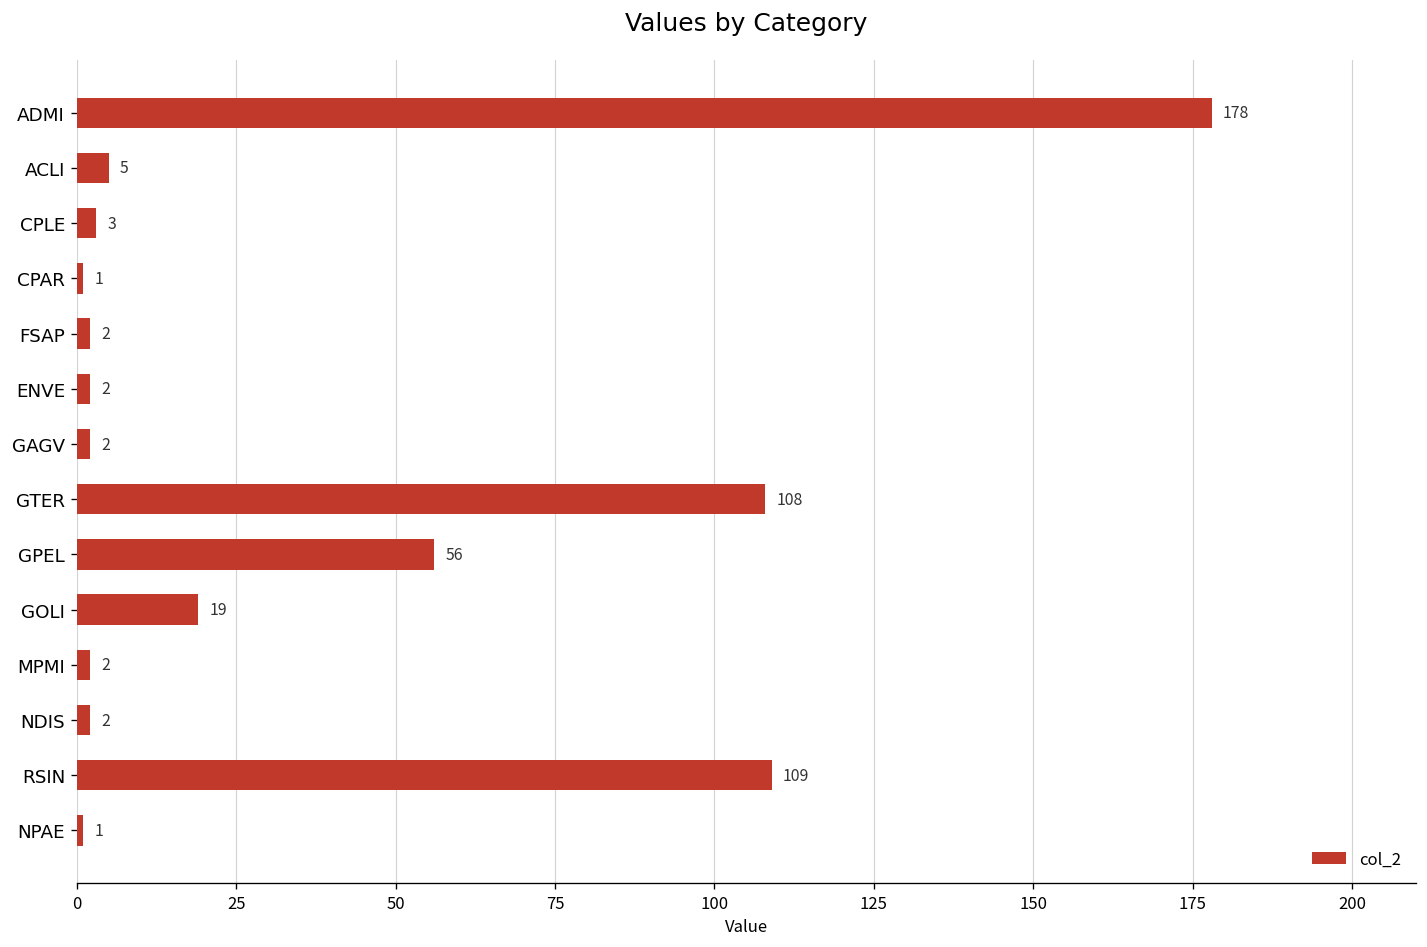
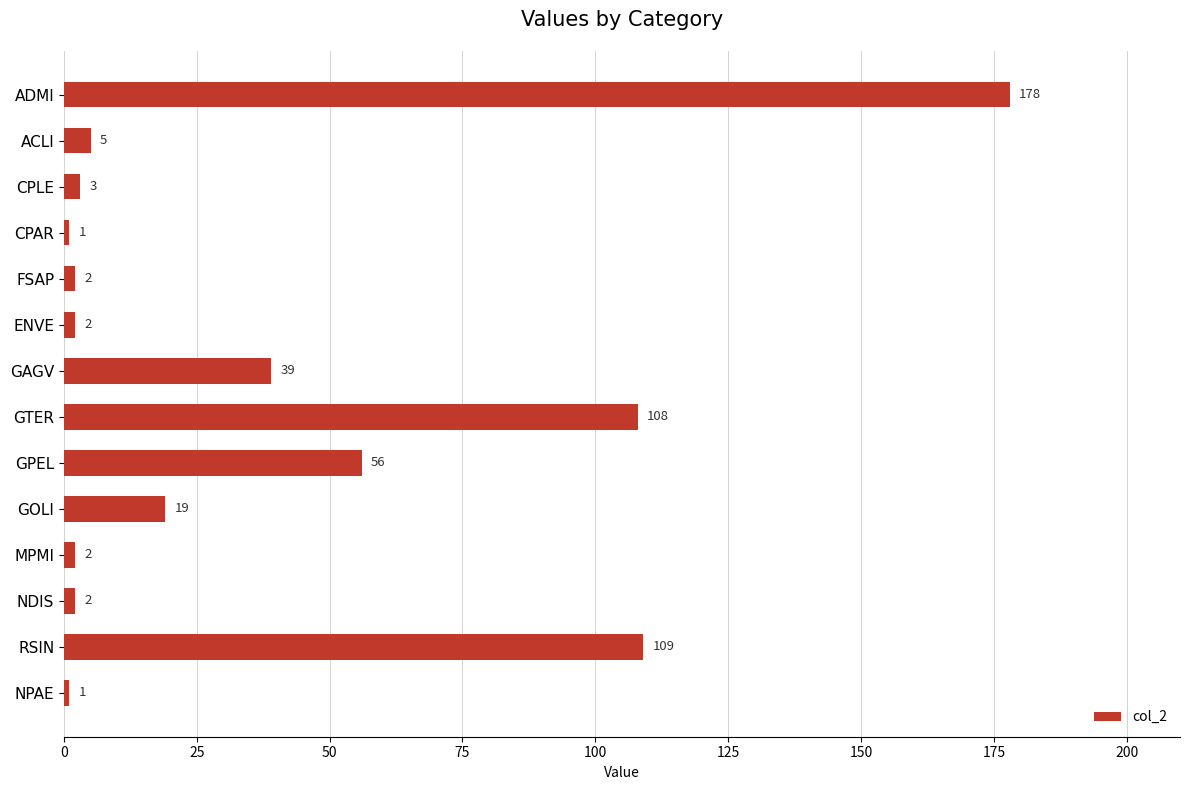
GAGV: 2 -> 39
